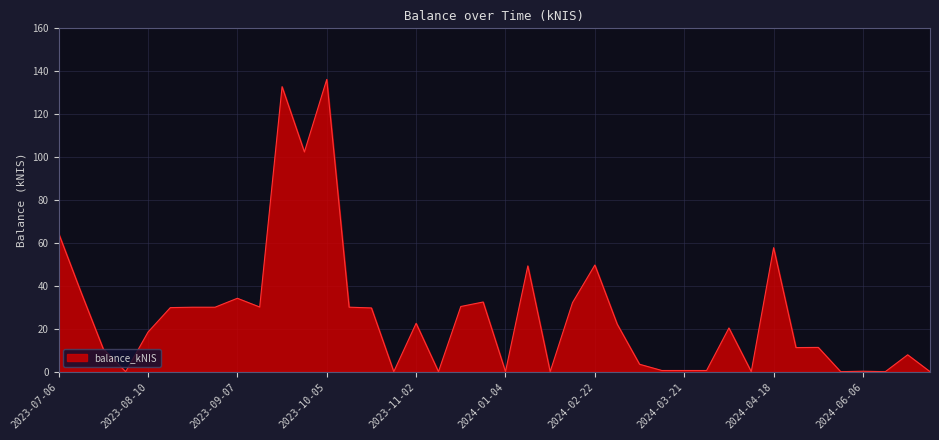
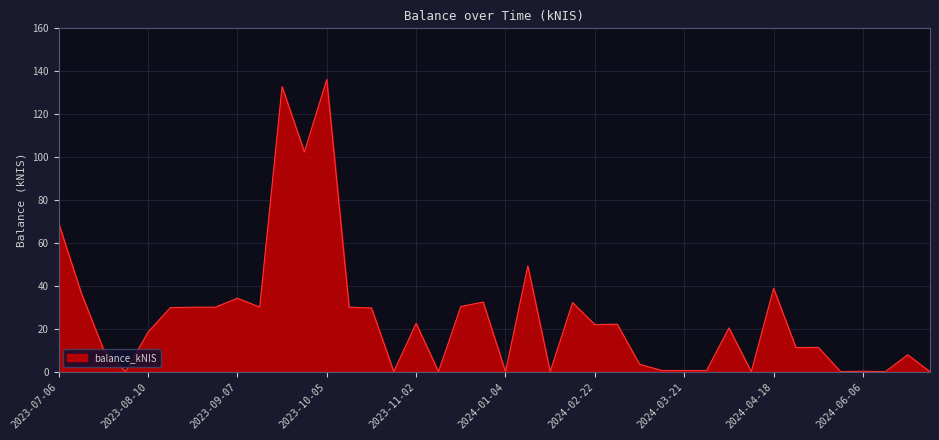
2023-07-06: 64 -> 69
2024-02-22: 50 -> 22
2024-04-18: 58 -> 39
